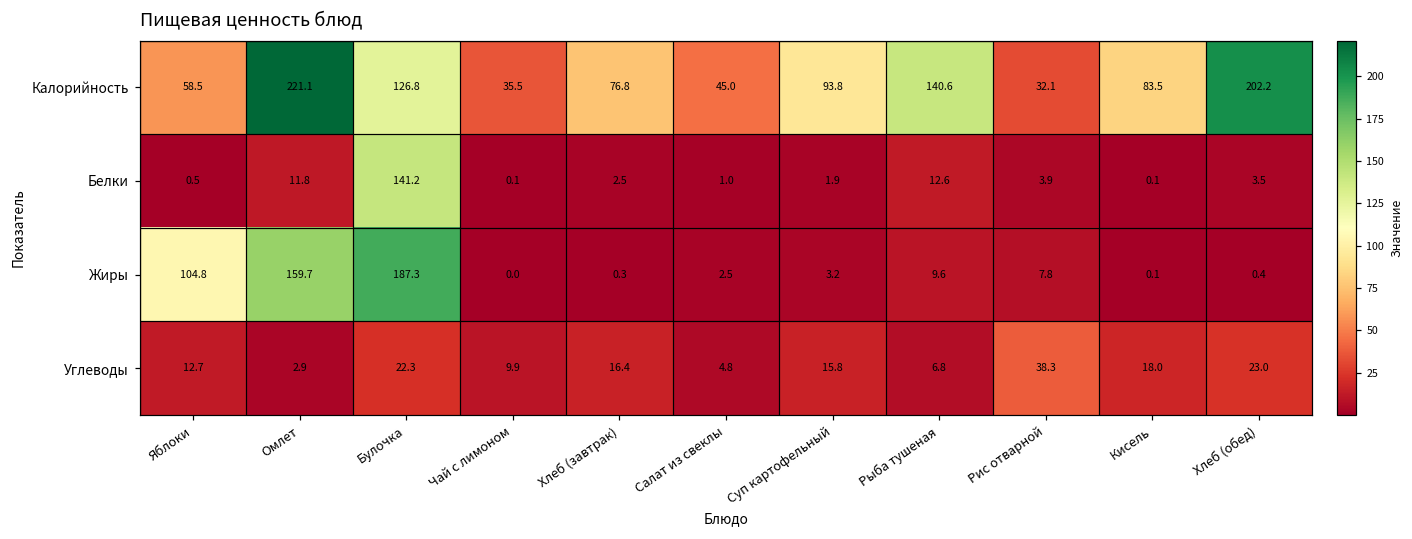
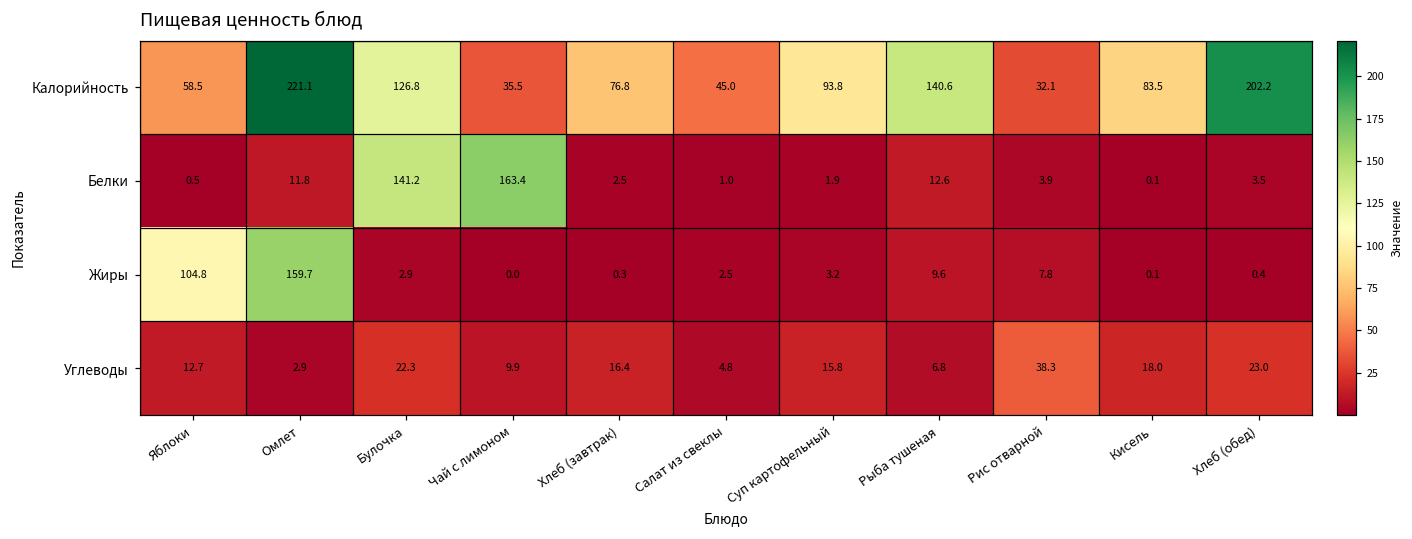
Белки, Чай с лимоном: 0.1 -> 163.4
Жиры, Булочка: 187.3 -> 2.9
